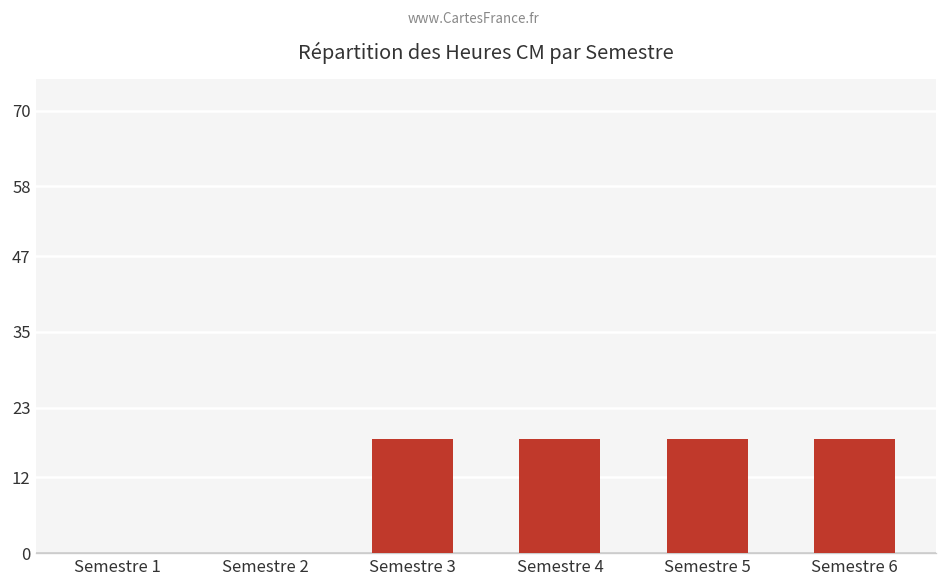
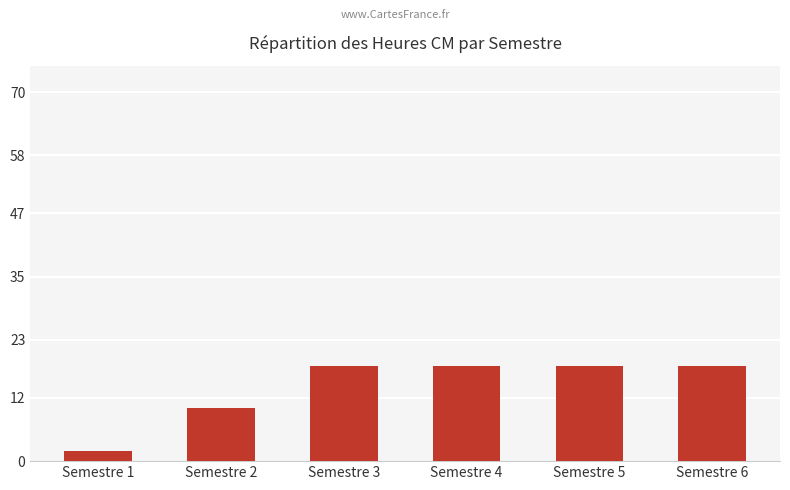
Semestre 1: 0 -> 2
Semestre 2: 0 -> 10
